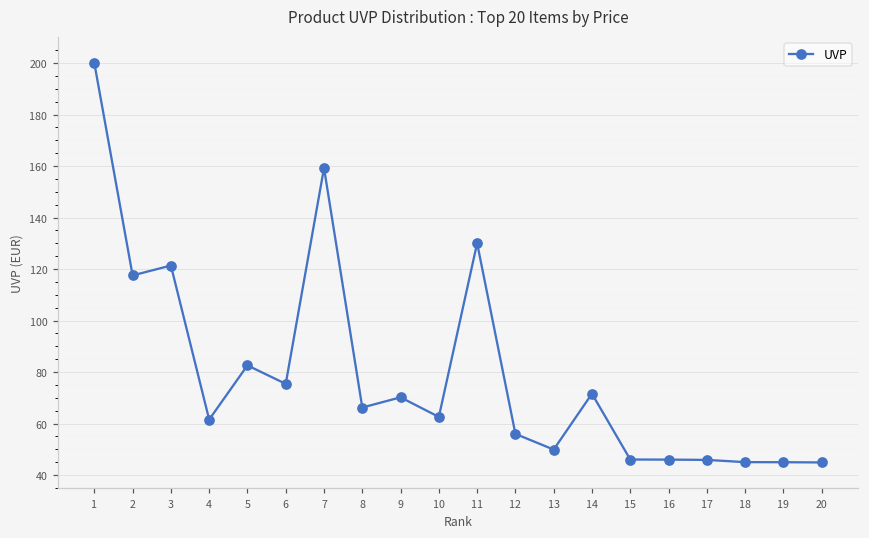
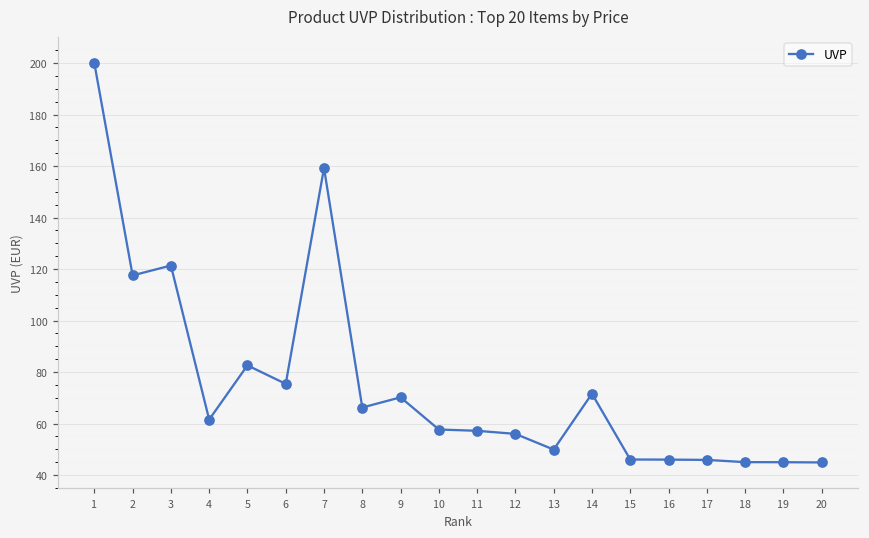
10: 63 -> 58
11: 130 -> 57
